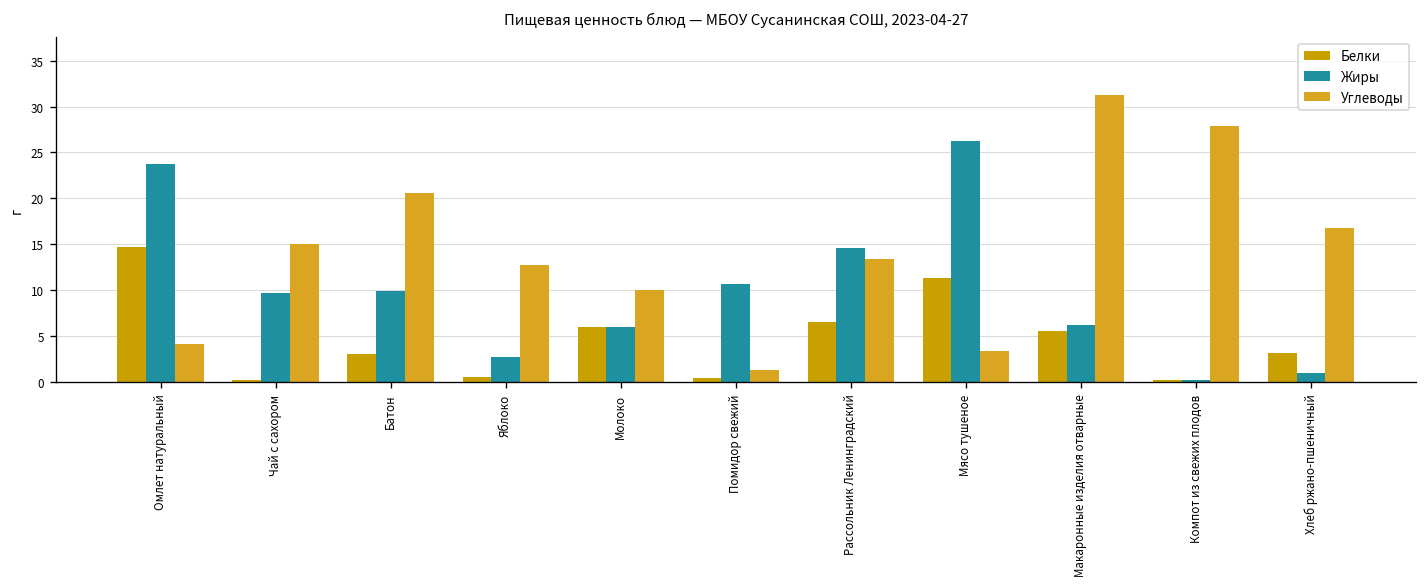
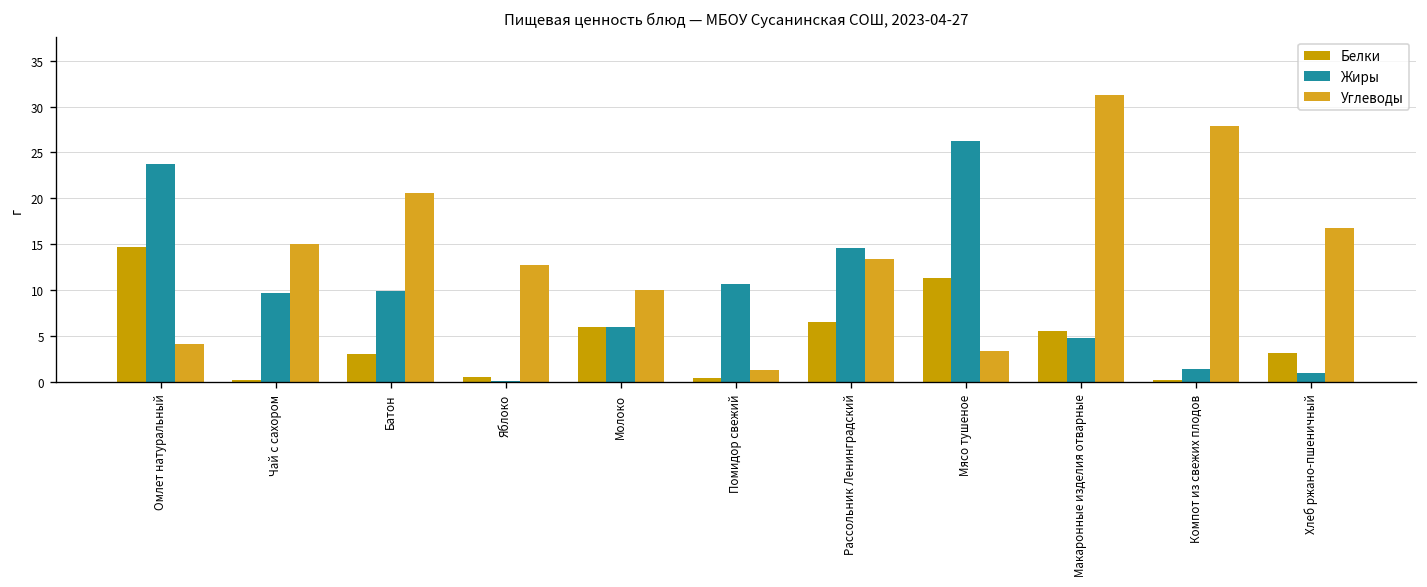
Жиры, Яблоко: 3 -> 0
Жиры, Макаронные изделия отварные: 6 -> 5
Жиры, Компот из свежих плодов: 0 -> 1
